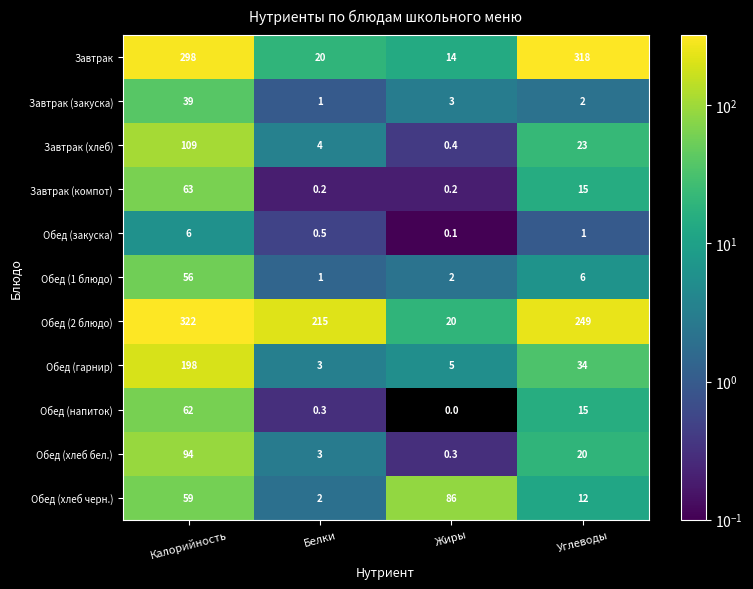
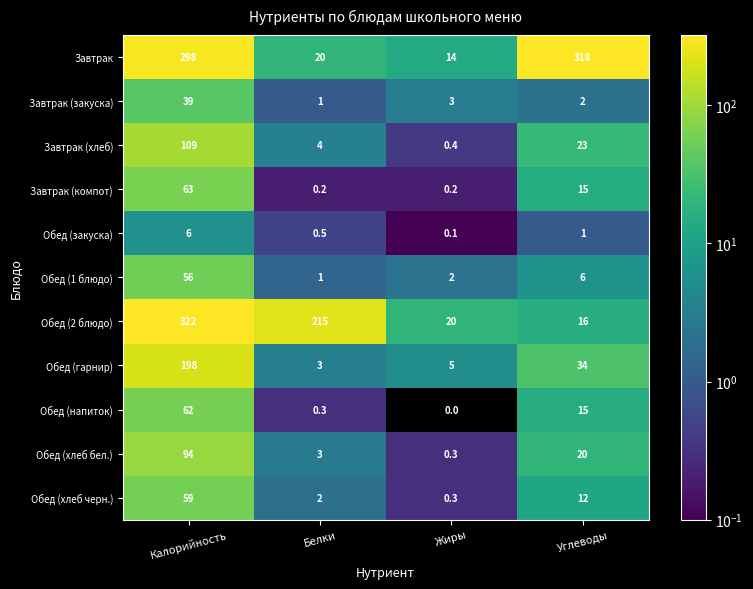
Обед (2 блюдо), Углеводы: 249 -> 16
Обед (хлеб черн.), Жиры: 86 -> 0.3
